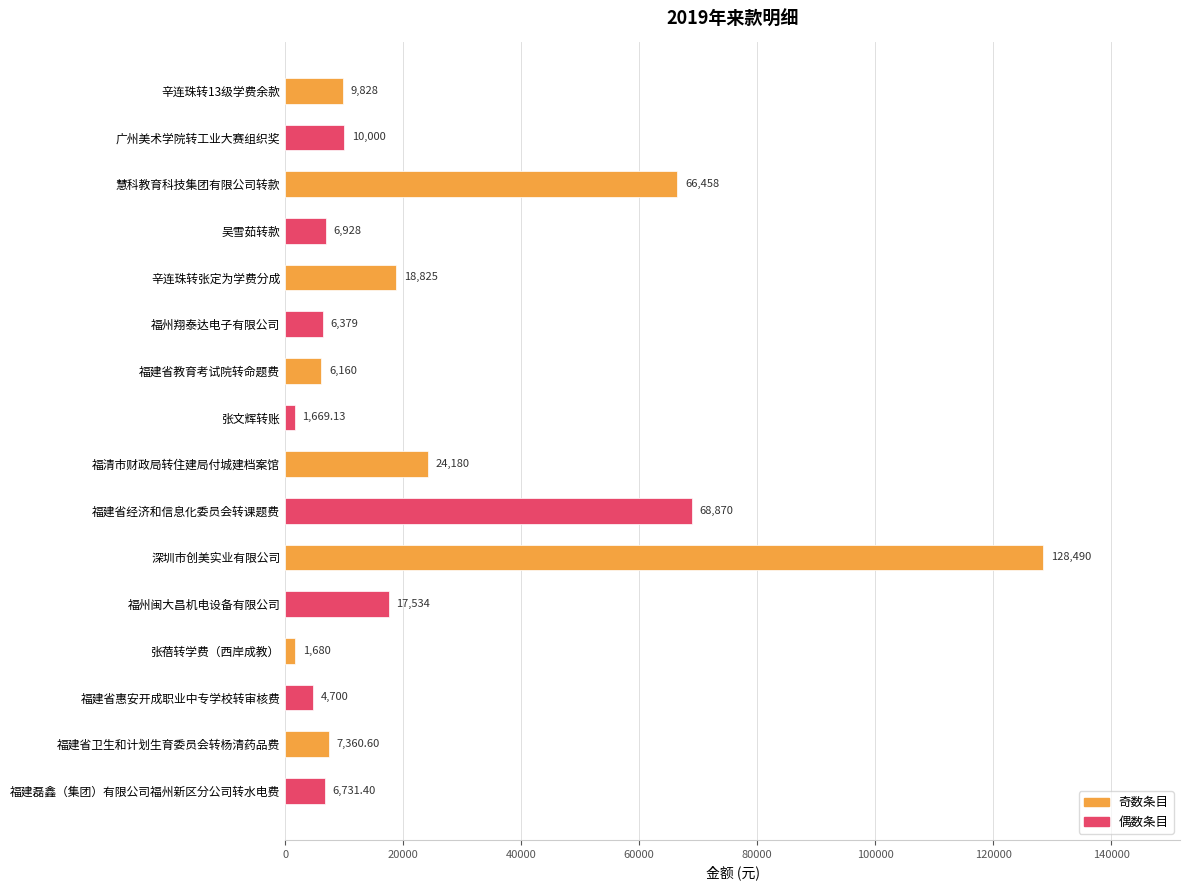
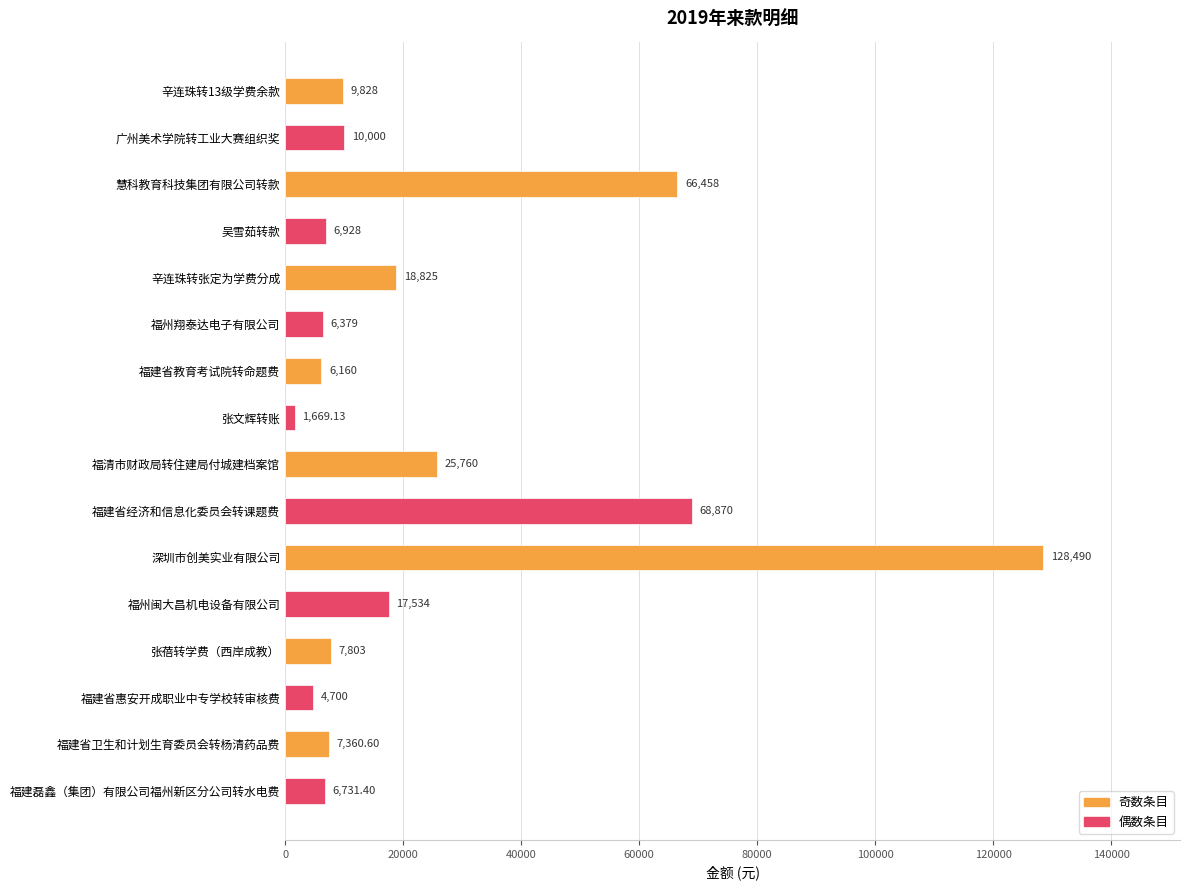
福清市财政局转住建局付城建档案馆: 24,180 -> 25,760
张蓓转学费（西岸成教）: 1,680 -> 7,803
